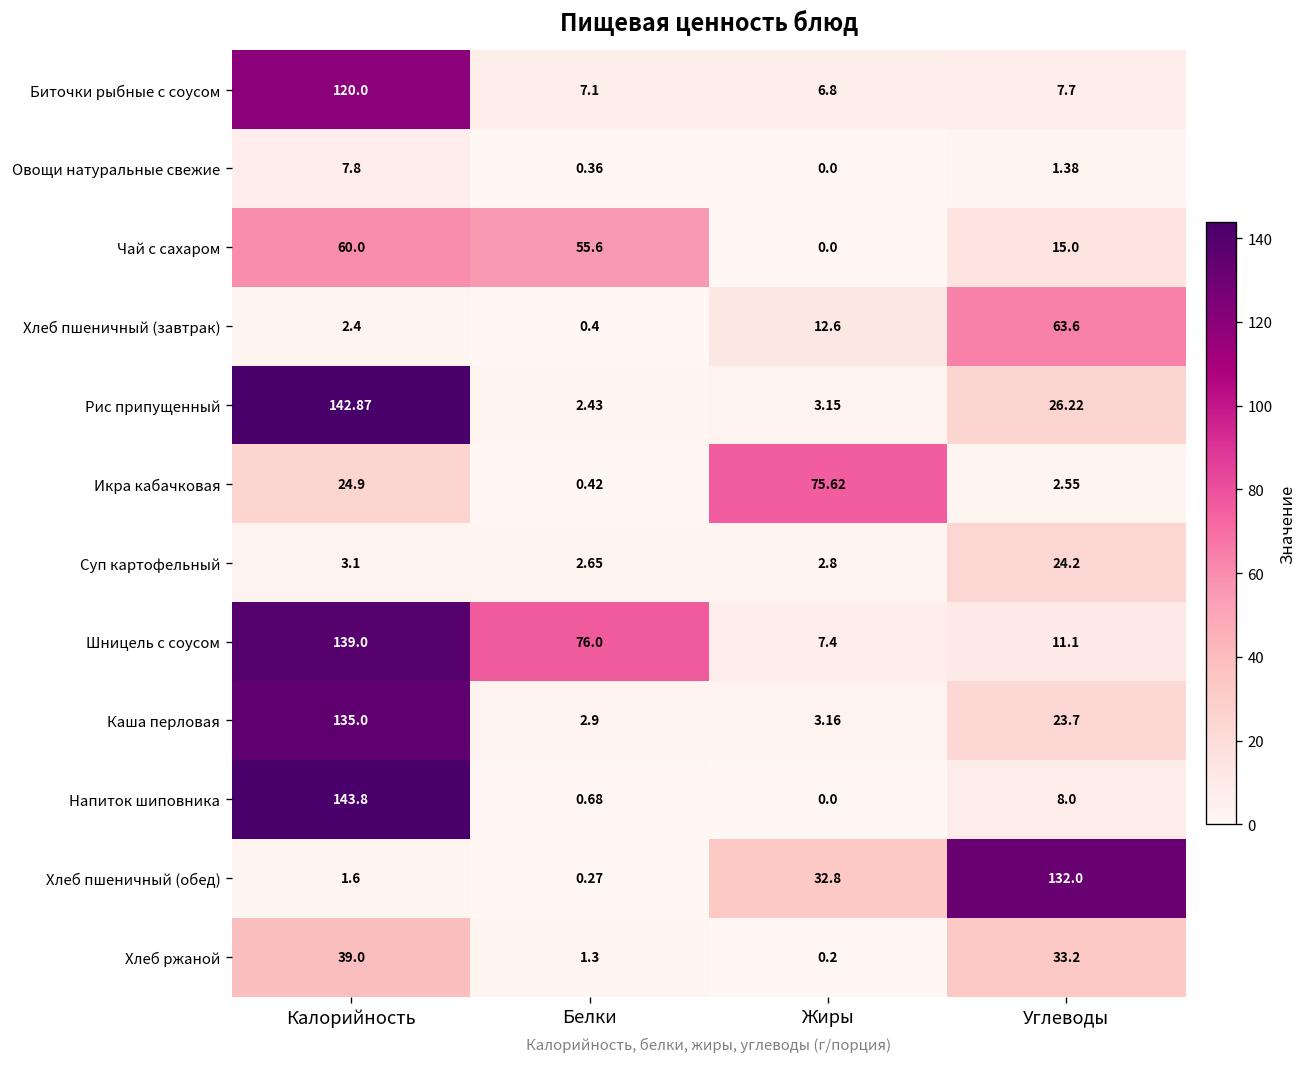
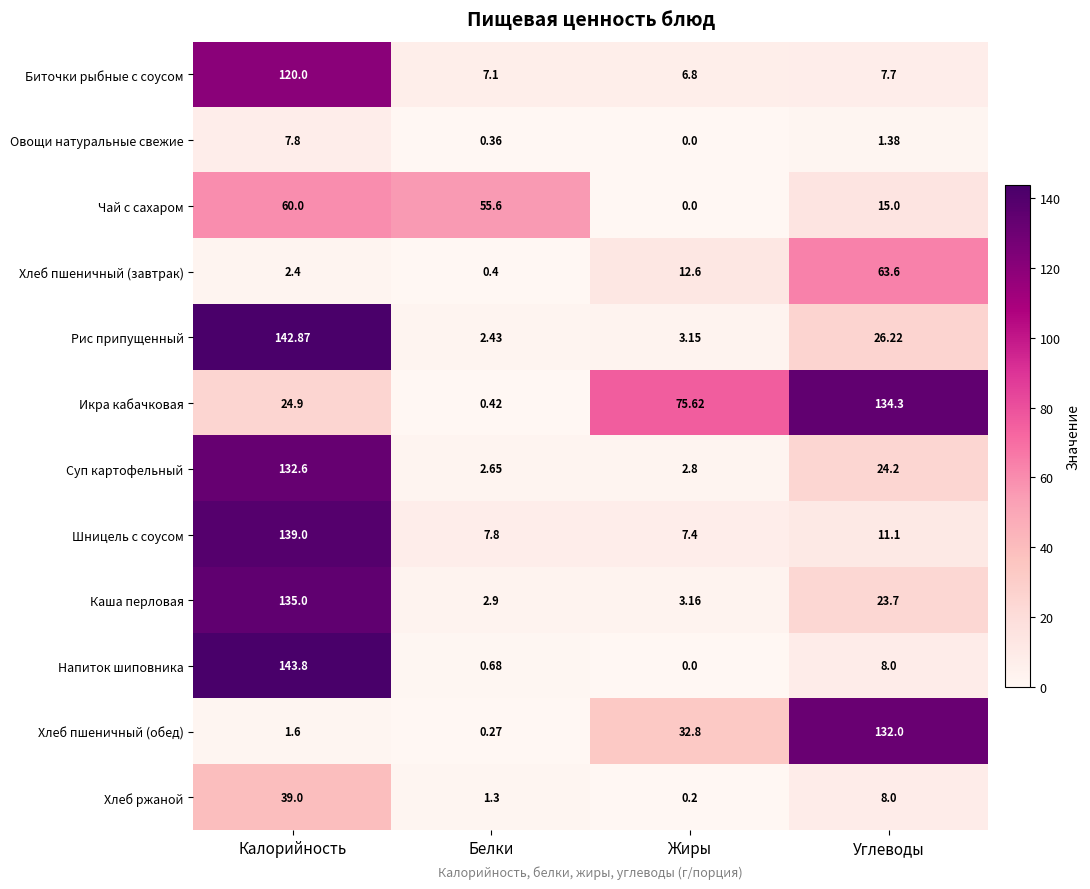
Икра кабачковая, Углеводы: 2.55 -> 134.3
Суп картофельный, Калорийность: 3.1 -> 132.6
Шницель с соусом, Белки: 76.0 -> 7.8
Хлеб ржаной, Углеводы: 33.2 -> 8.0
